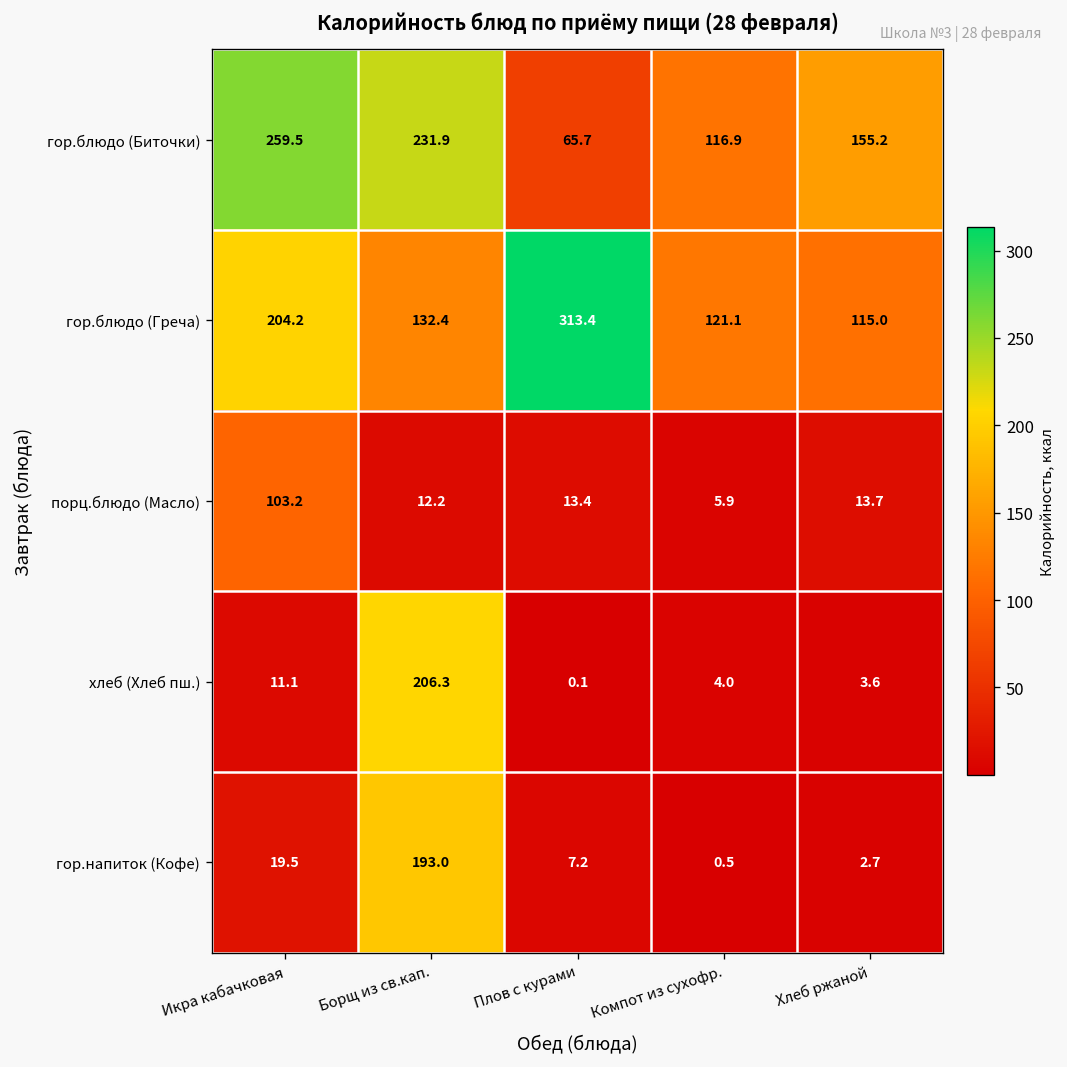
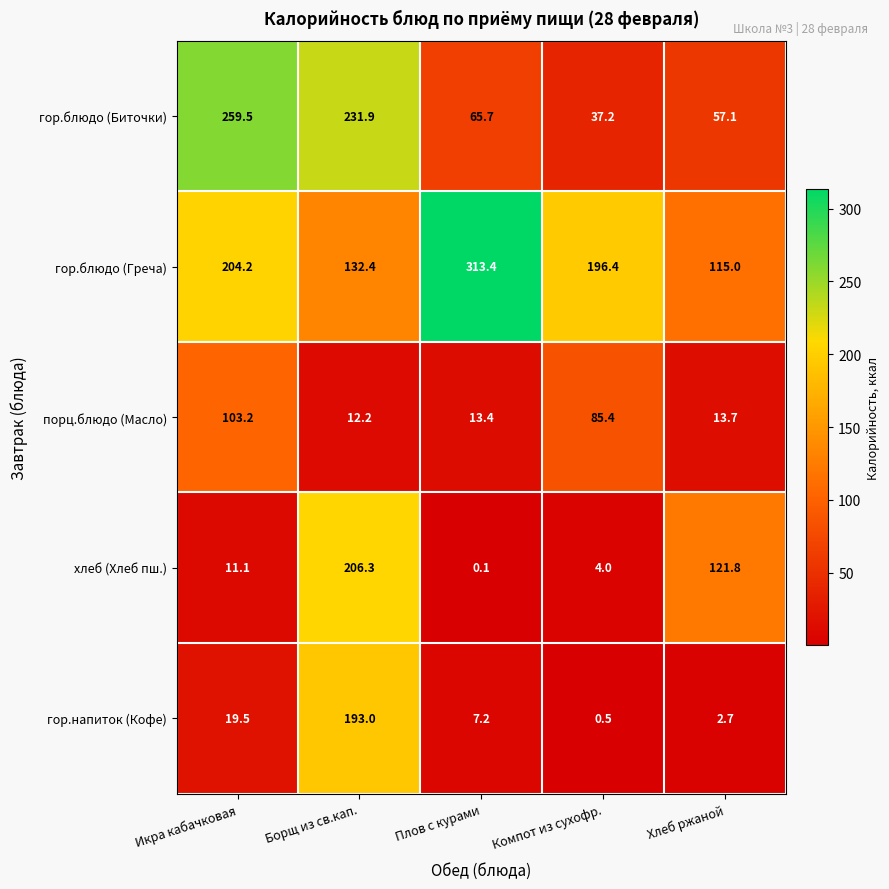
гор.блюдо (Биточки), Компот из сухофр.: 116.9 -> 37.2
гор.блюдо (Биточки), Хлеб ржаной: 155.2 -> 57.1
гор.блюдо (Греча), Компот из сухофр.: 121.1 -> 196.4
порц.блюдо (Масло), Компот из сухофр.: 5.9 -> 85.4
хлеб (Хлеб пш.), Хлеб ржаной: 3.6 -> 121.8
